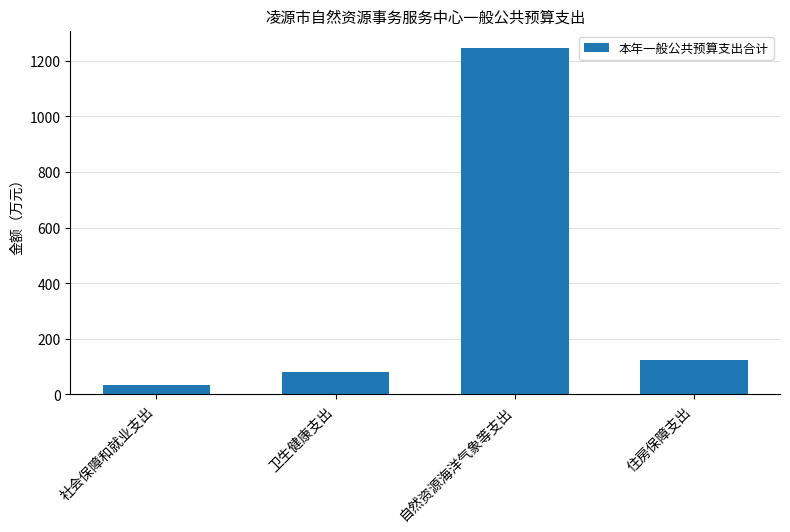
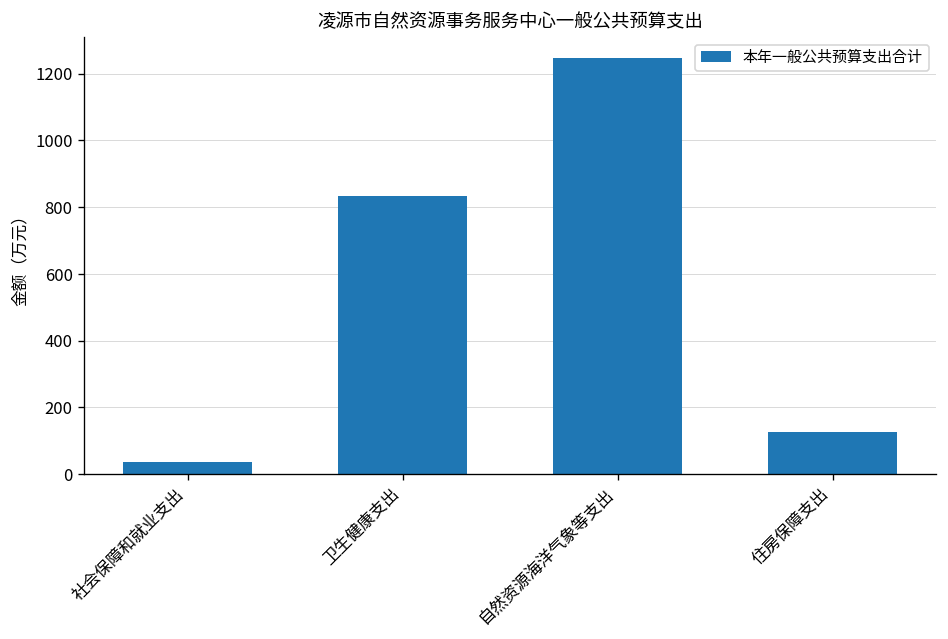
卫生健康支出: 80 -> 830
